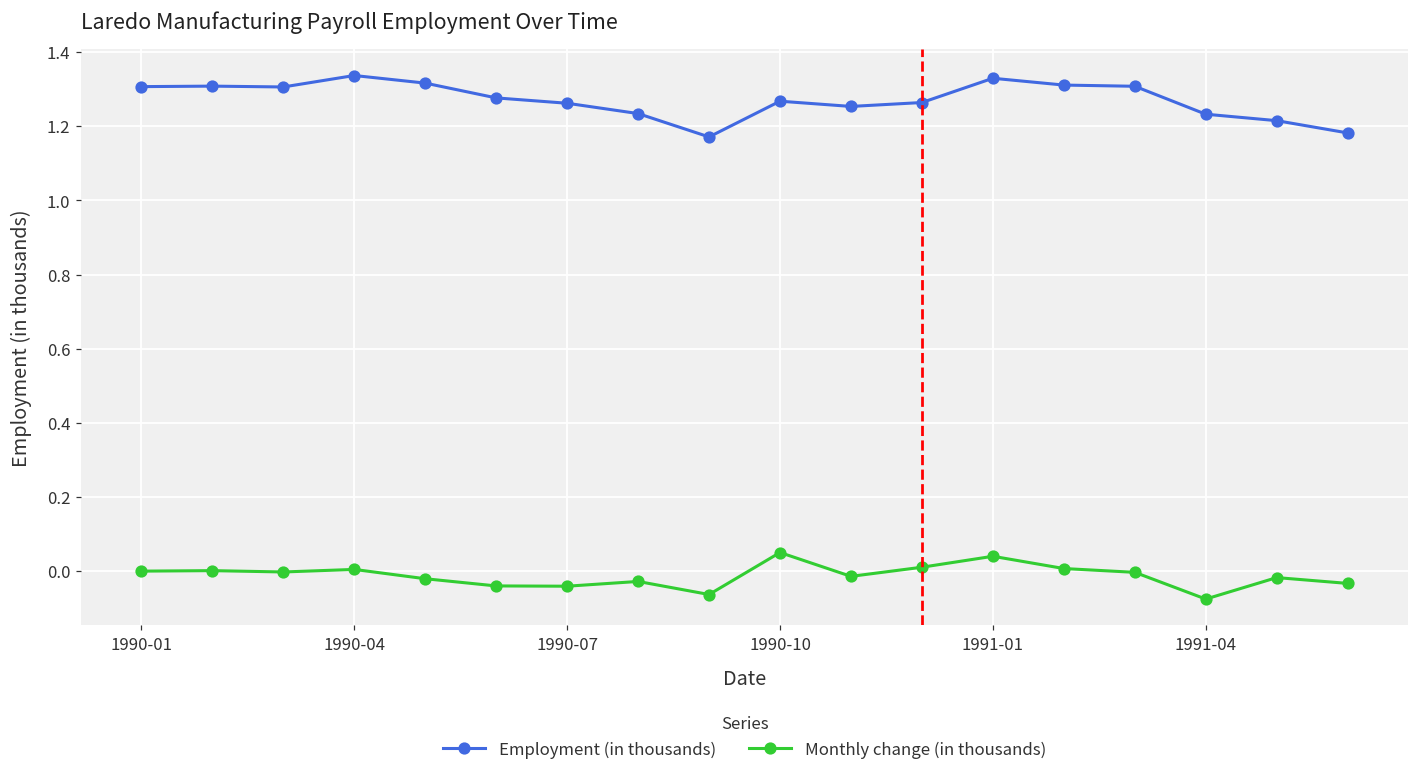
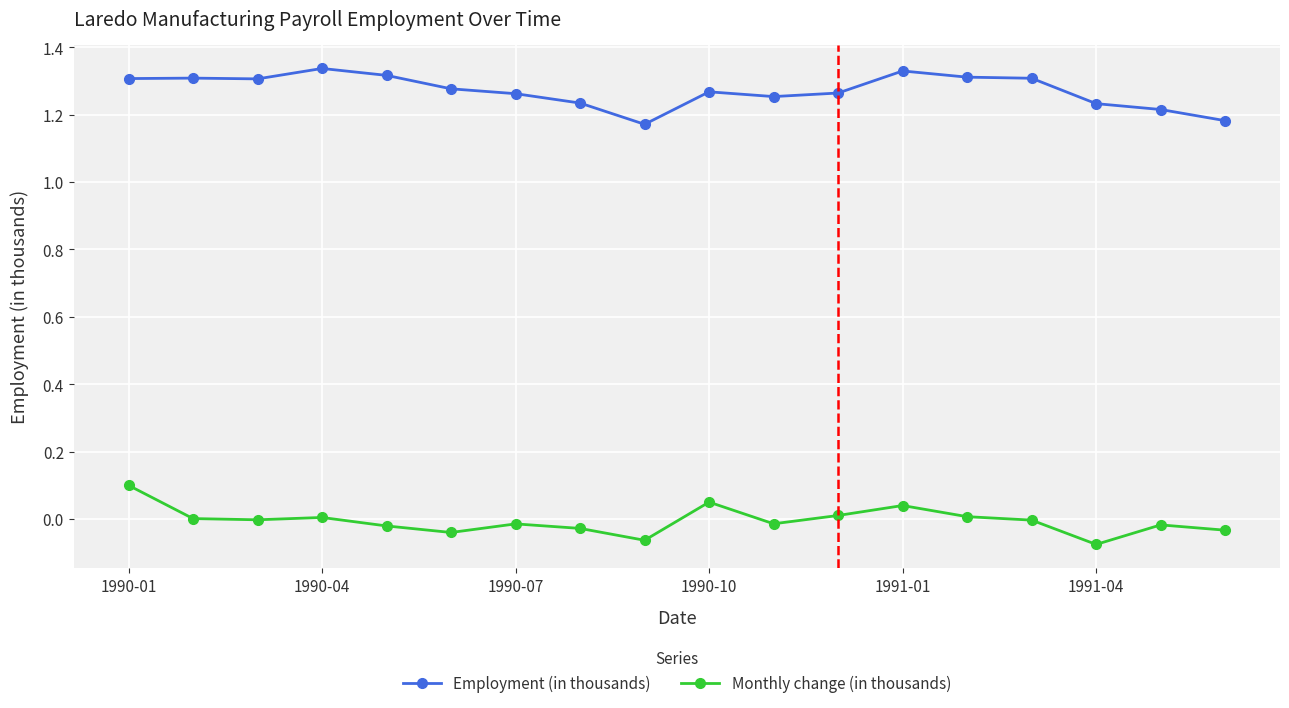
Monthly change (in thousands), 1990-01: 0.0 -> 0.1
Monthly change (in thousands), 1990-07: -0.04 -> -0.01
